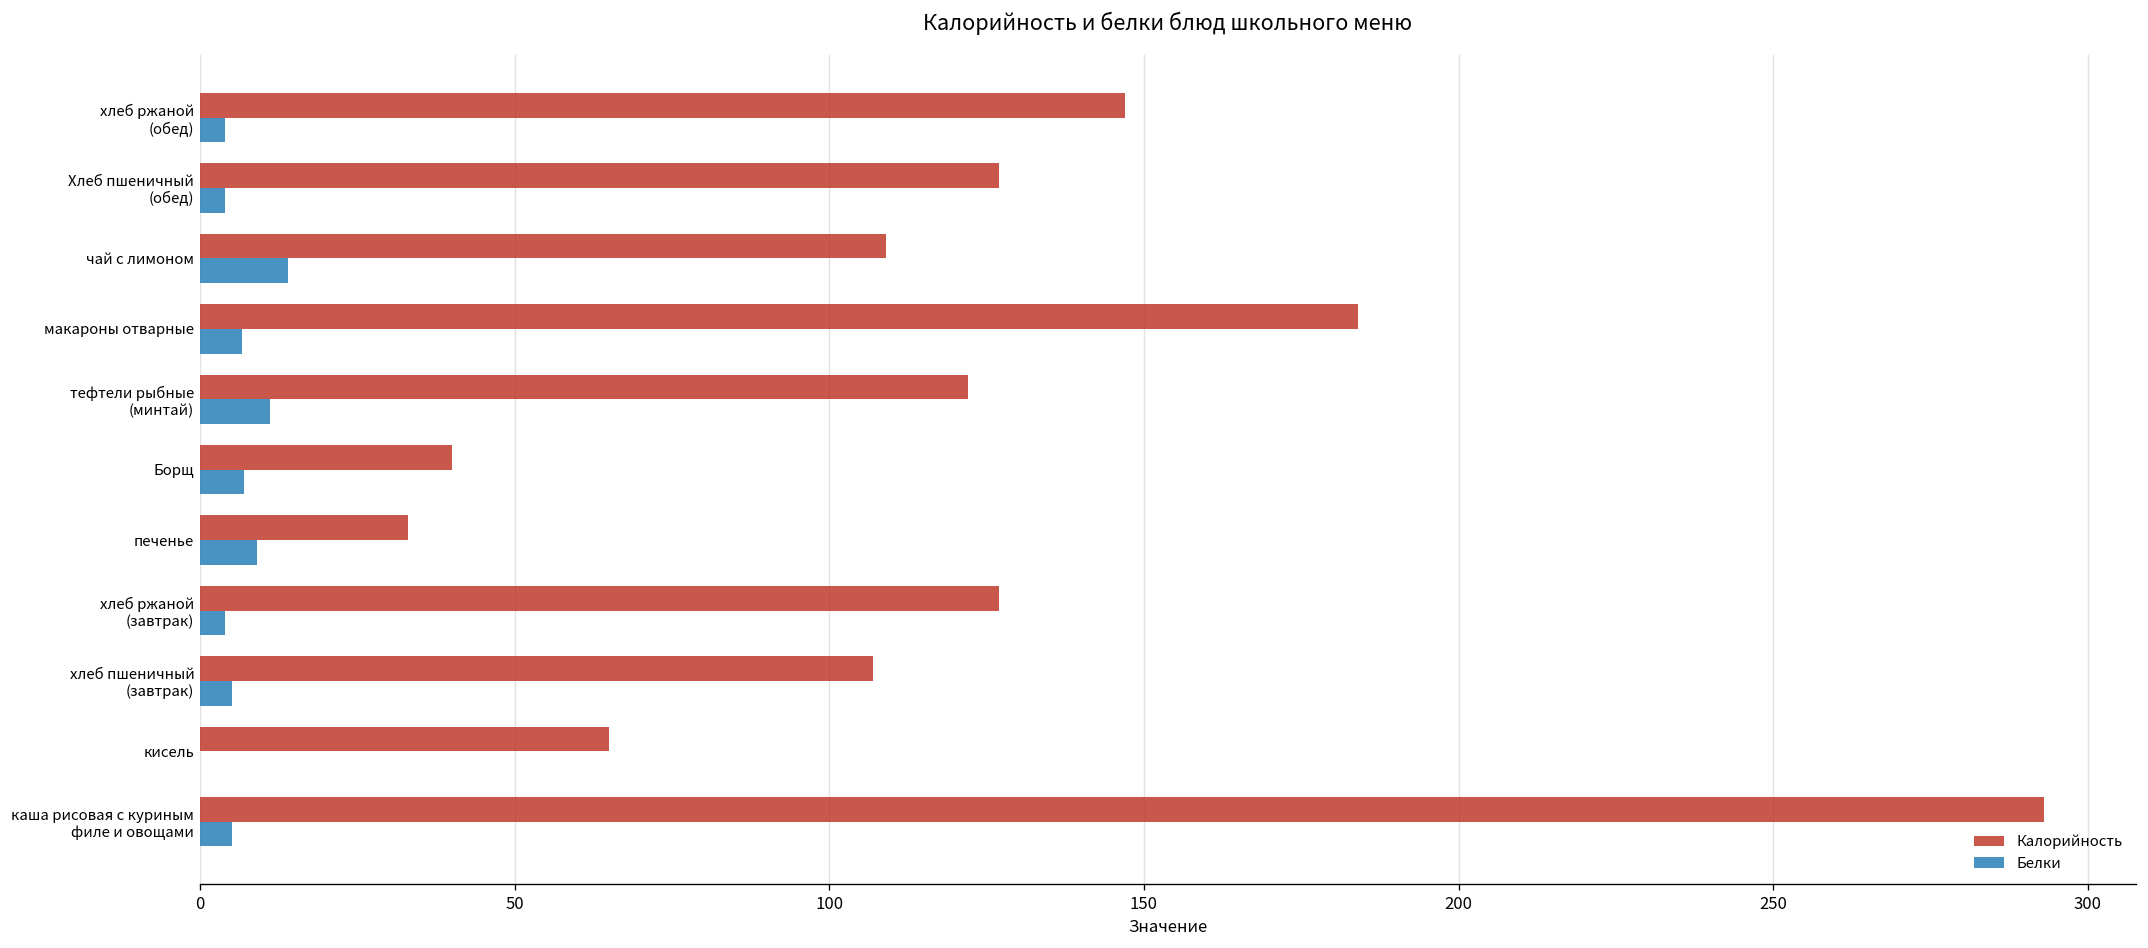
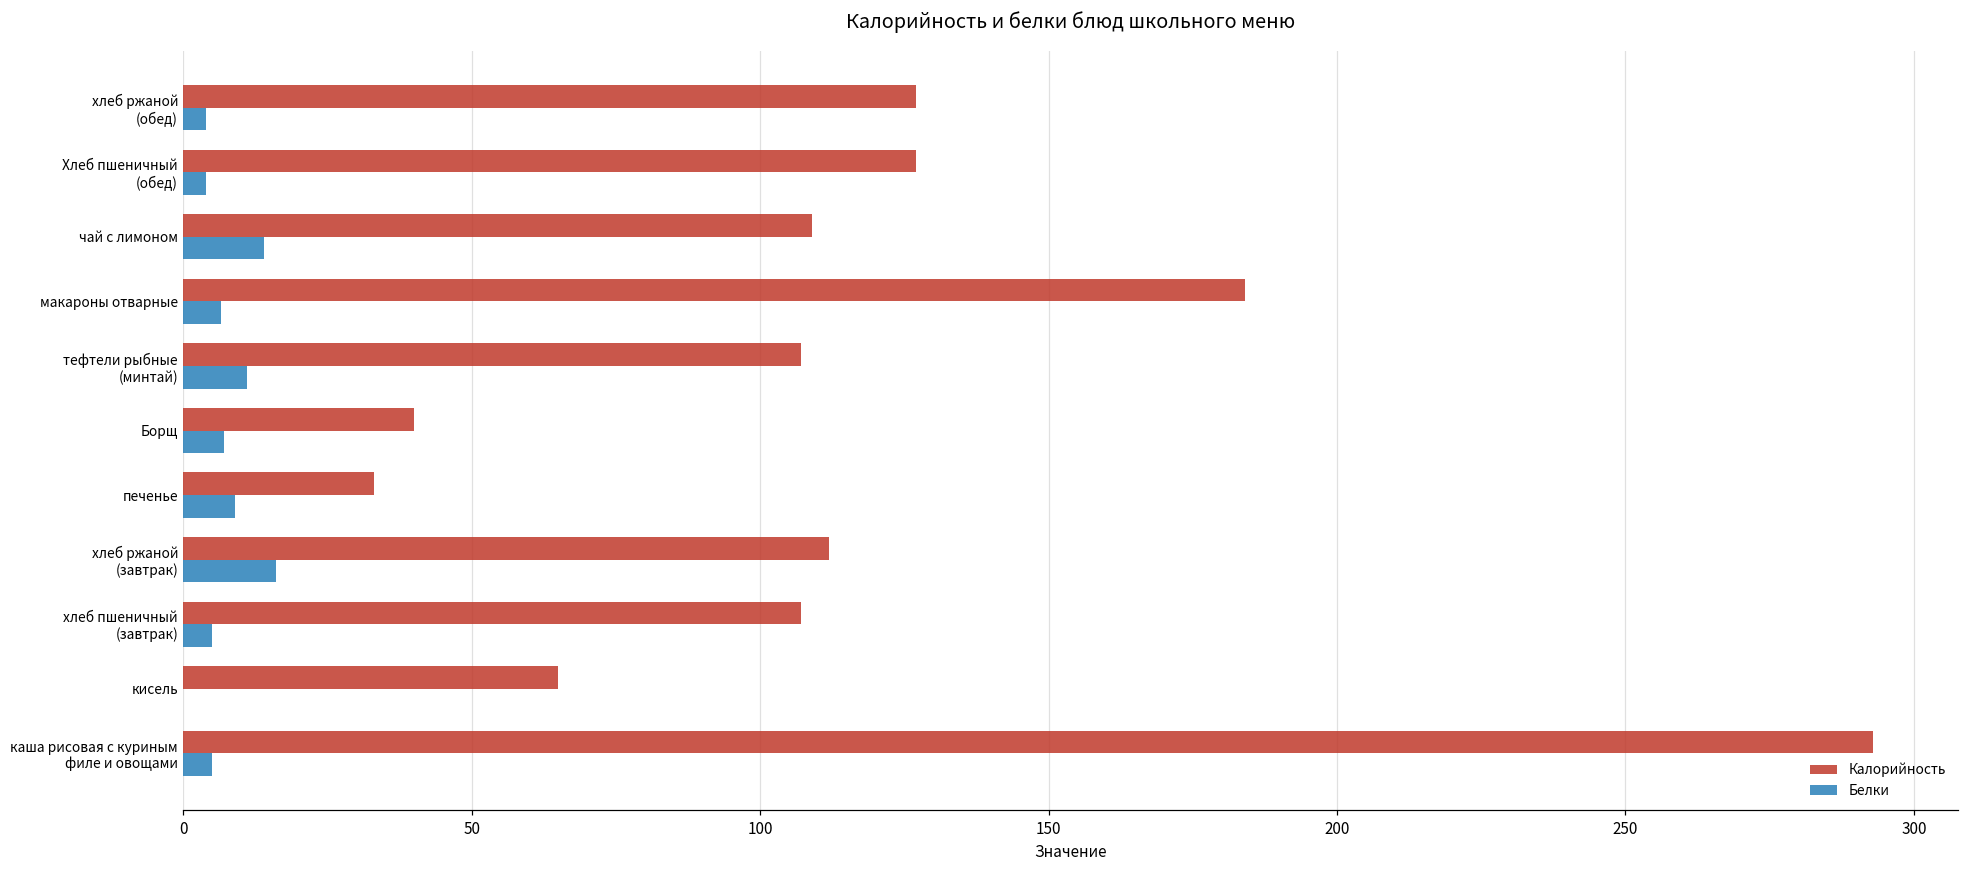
Калорийность, хлеб ржаной (обед): 147 -> 127
Калорийность, тефтели рыбные (минтай): 122 -> 107
Калорийность, хлеб ржаной (завтрак): 127 -> 112
Белки, хлеб ржаной (завтрак): 4 -> 16
